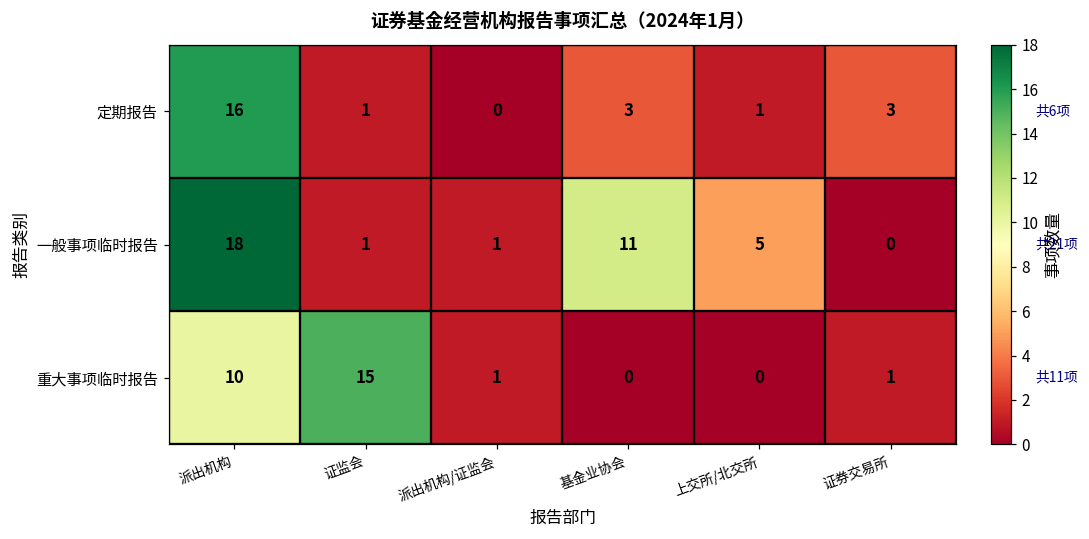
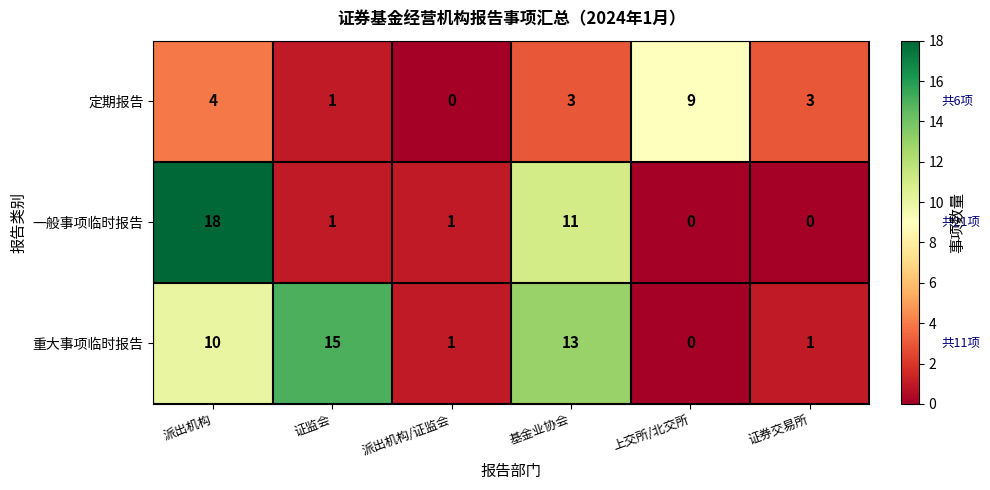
定期报告, 派出机构: 16 -> 4
定期报告, 上交所/北交所: 1 -> 9
一般事项临时报告, 上交所/北交所: 5 -> 0
重大事项临时报告, 基金业协会: 0 -> 13
